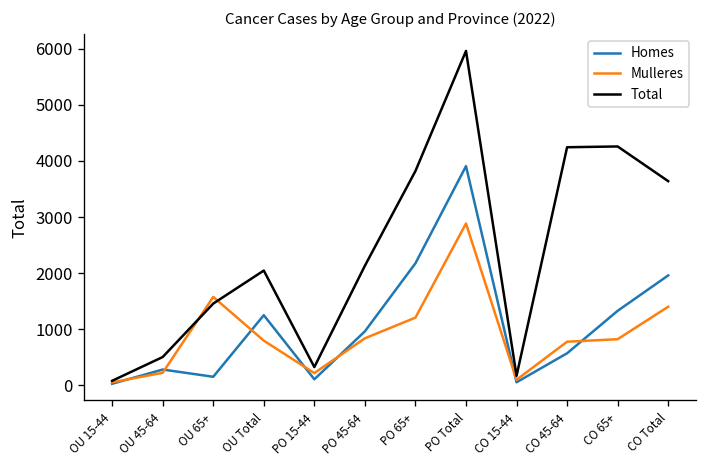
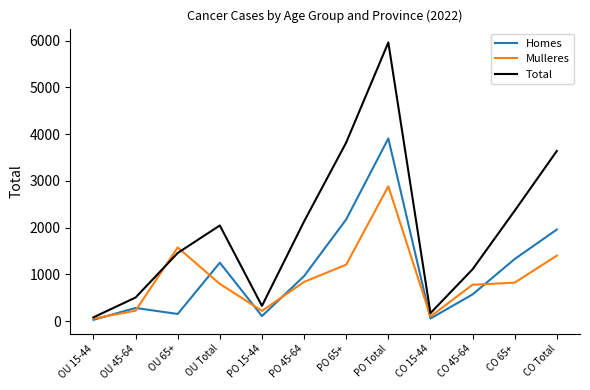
Total, CO 45-64: 4200 -> 1100
Total, CO 65+: 4300 -> 2400
